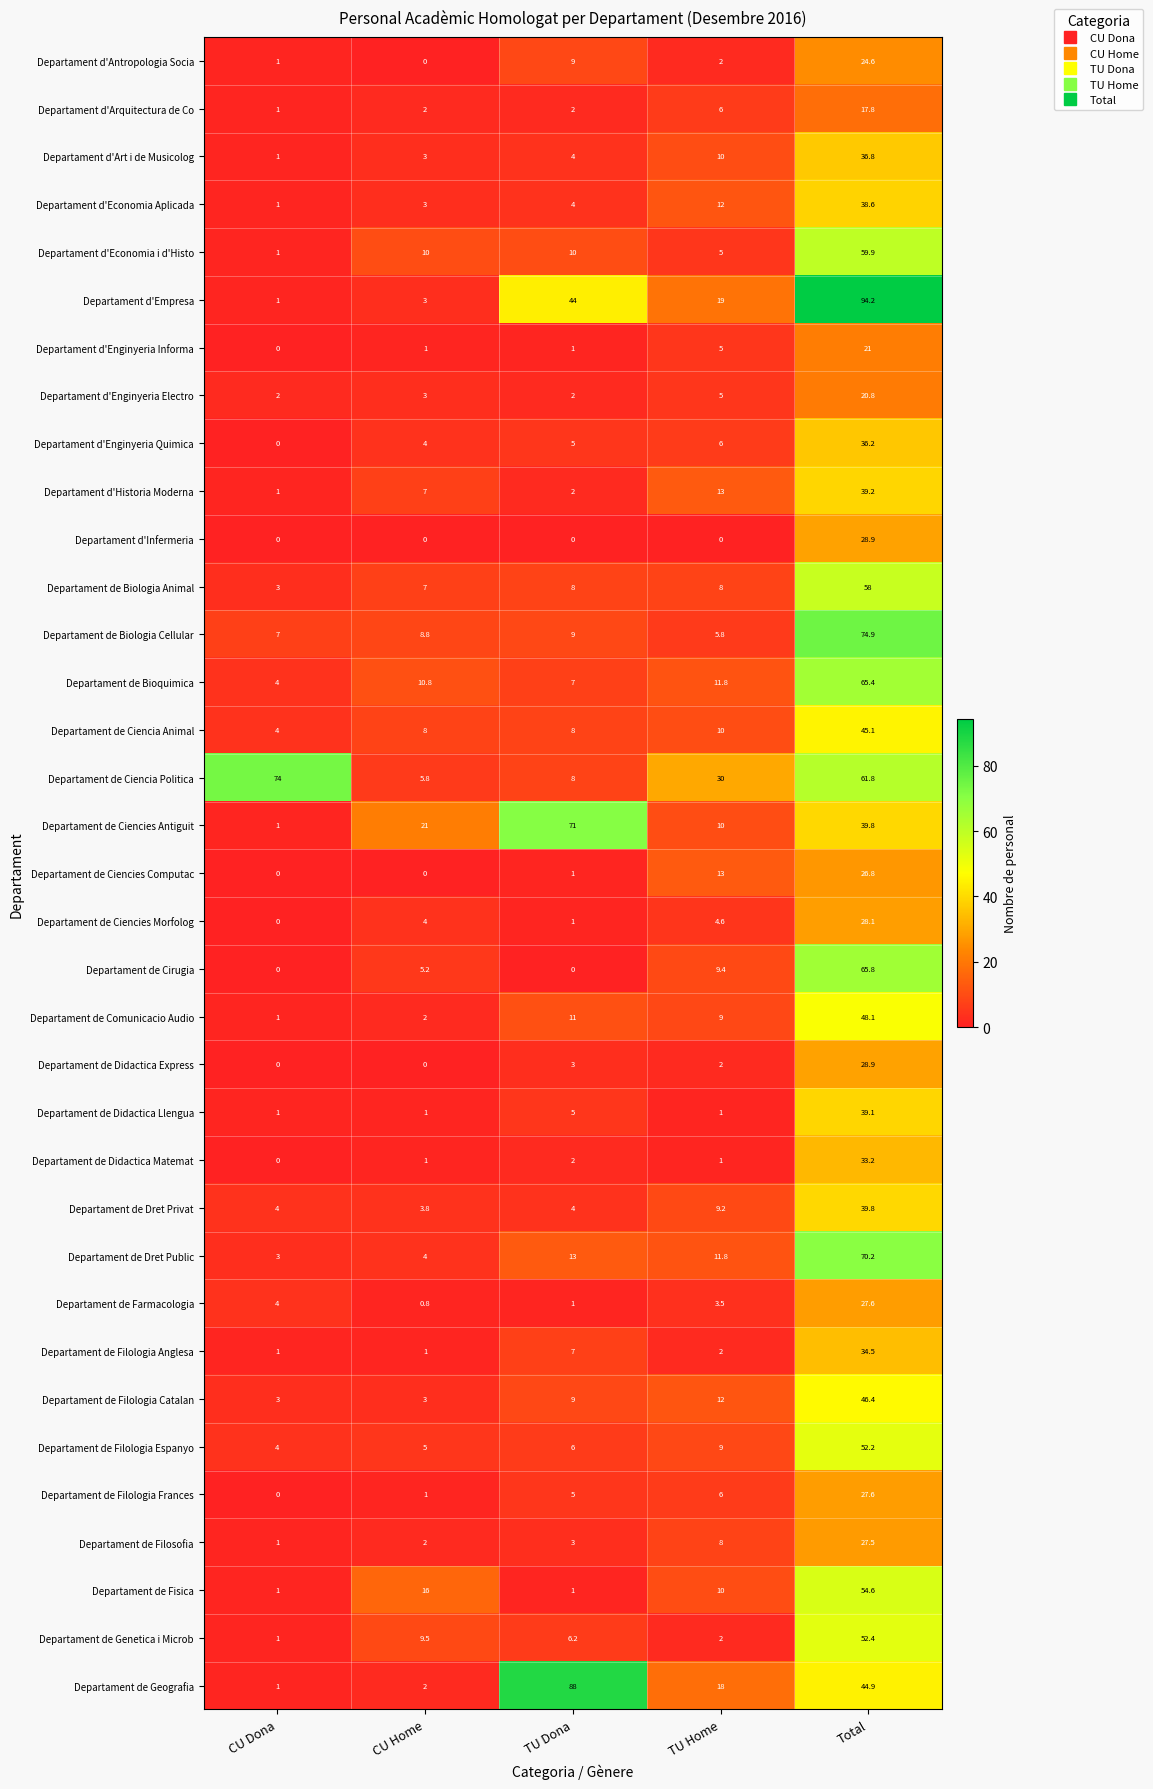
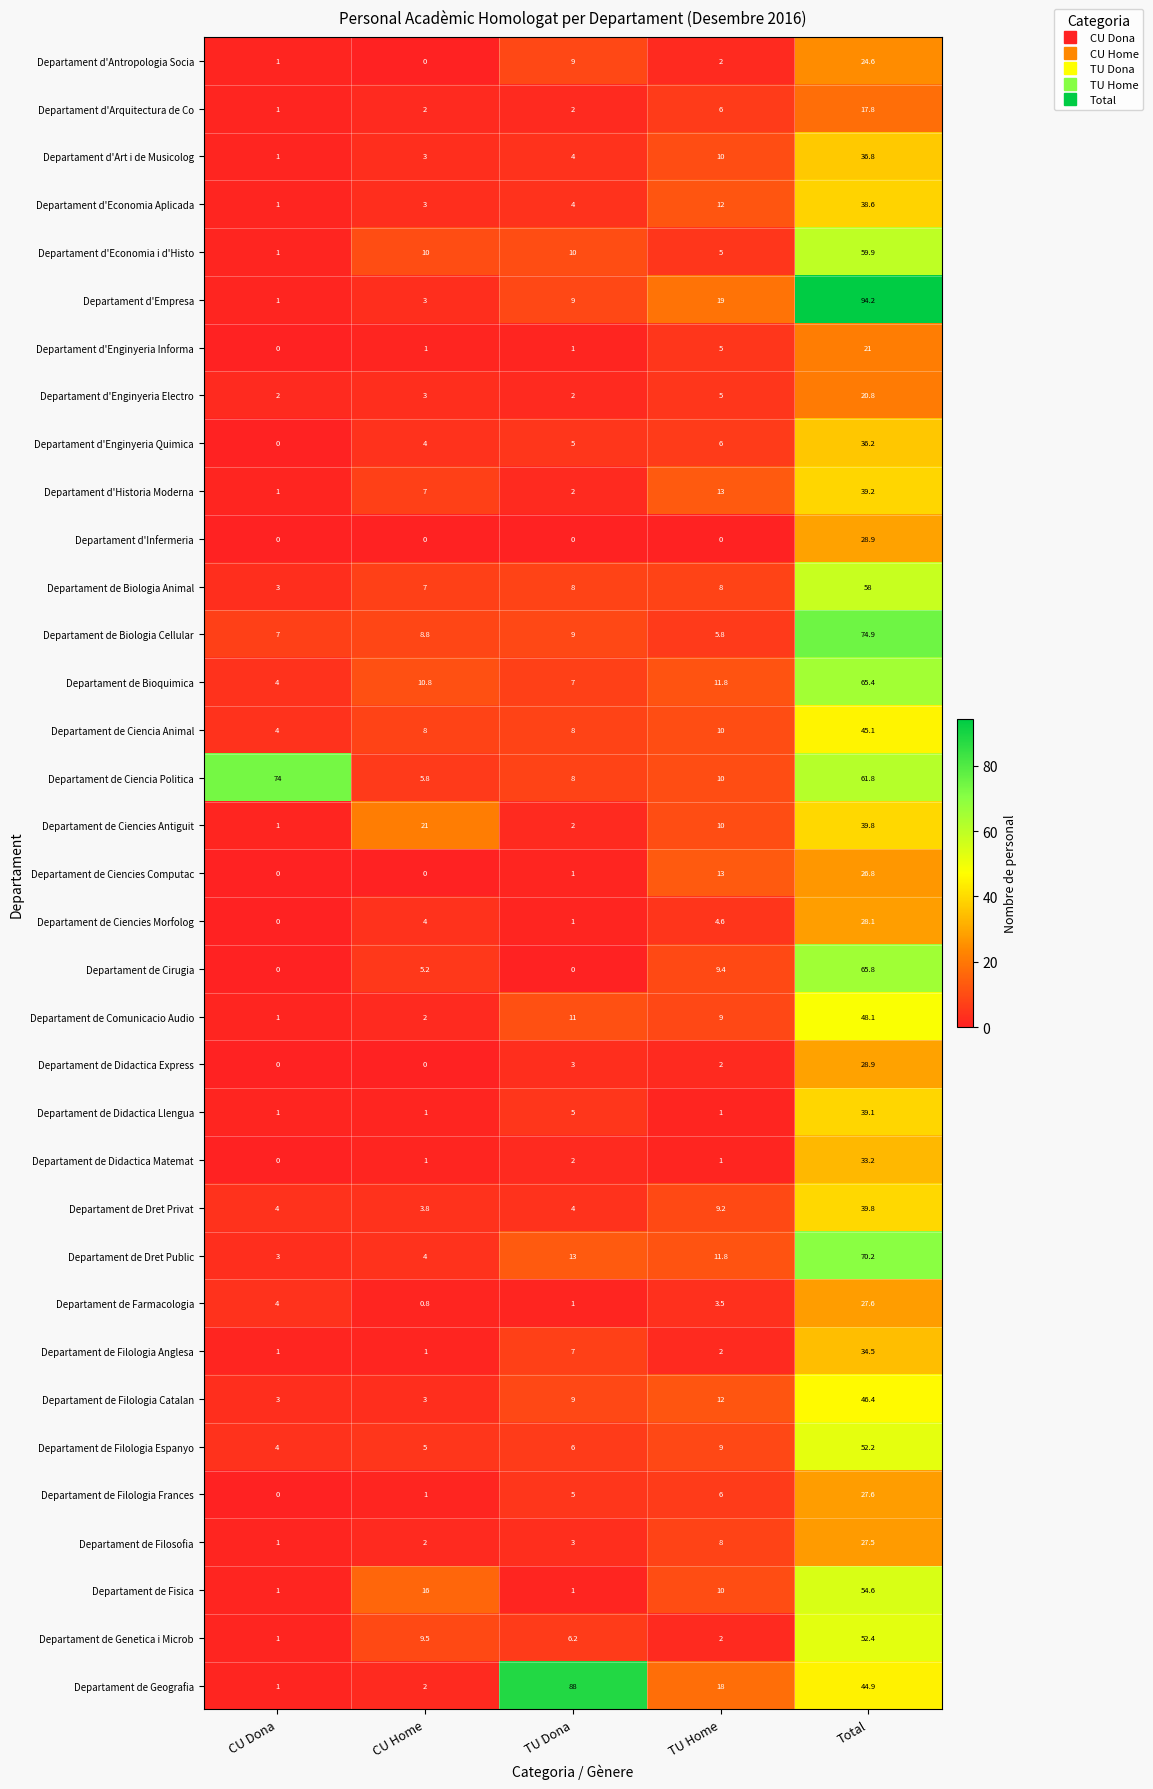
Departament d'Empresa, TU Dona: 44 -> 9
Departament de Ciencia Politica, TU Home: 30 -> 10
Departament de Ciencies Antiguit, TU Dona: 71 -> 2
